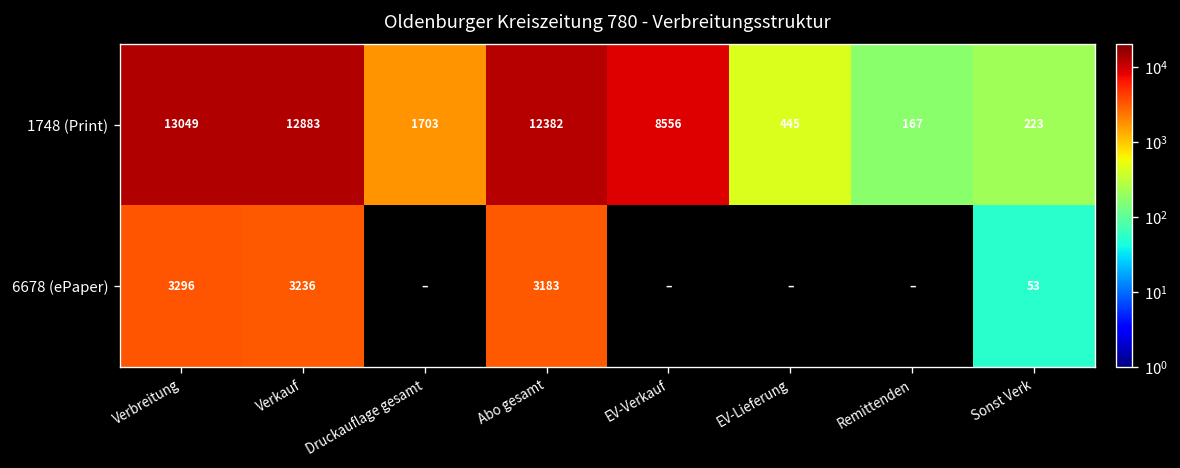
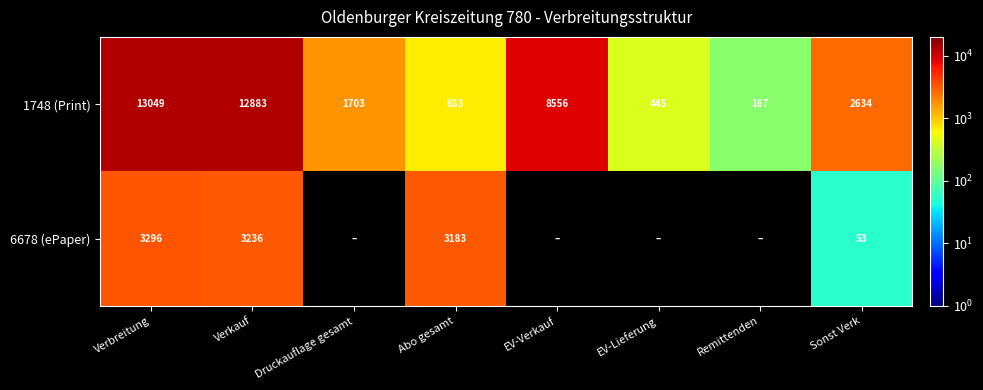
1748 (Print), Abo gesamt: 12382 -> 683
1748 (Print), Sonst Verk: 223 -> 2634
